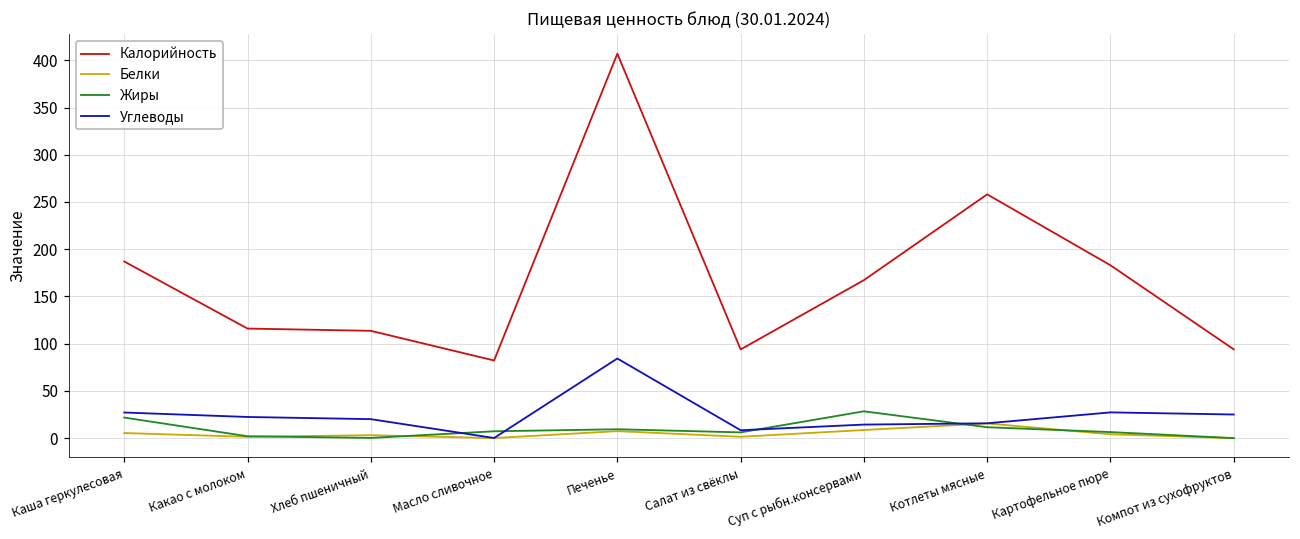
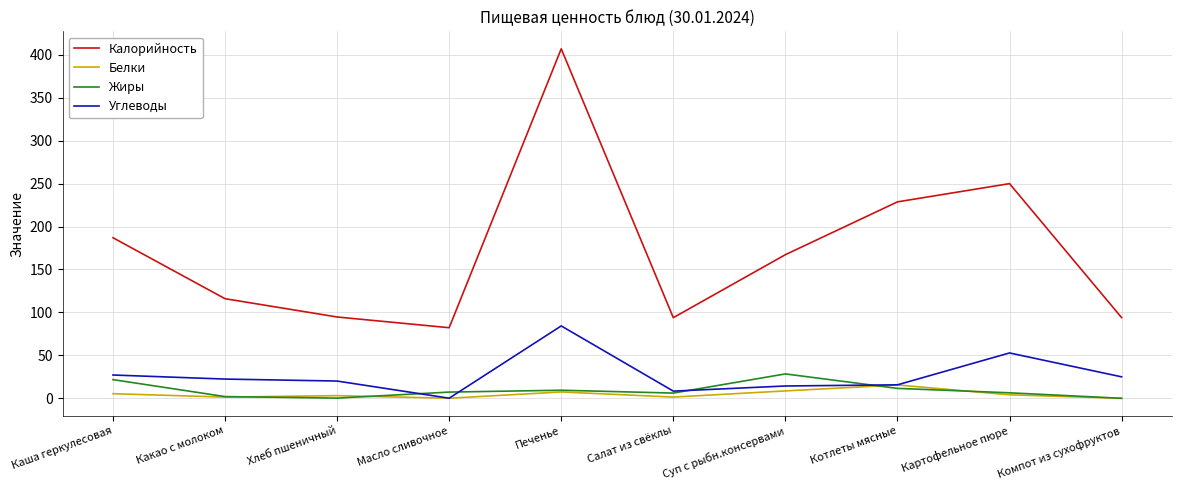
Калорийность, Хлеб пшеничный: 110 -> 90
Калорийность, Котлеты мясные: 260 -> 230
Калорийность, Картофельное пюре: 180 -> 250
Углеводы, Картофельное пюре: 30 -> 50
